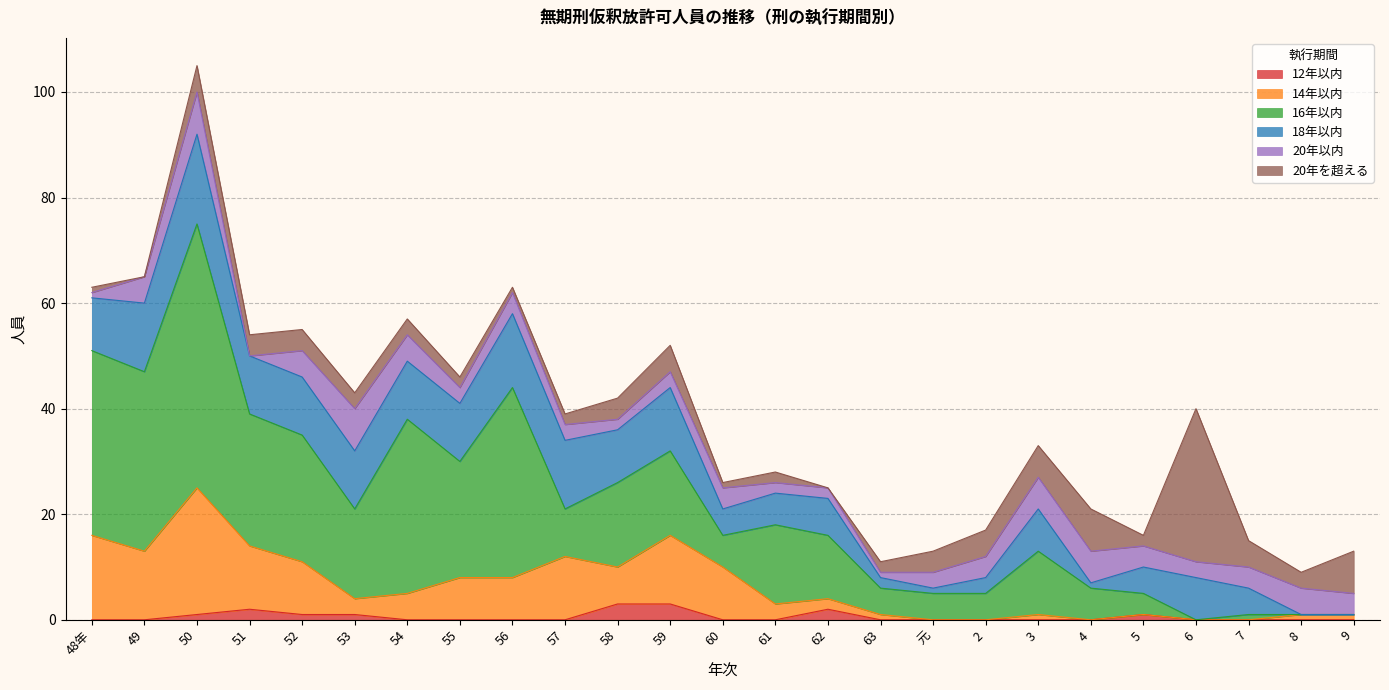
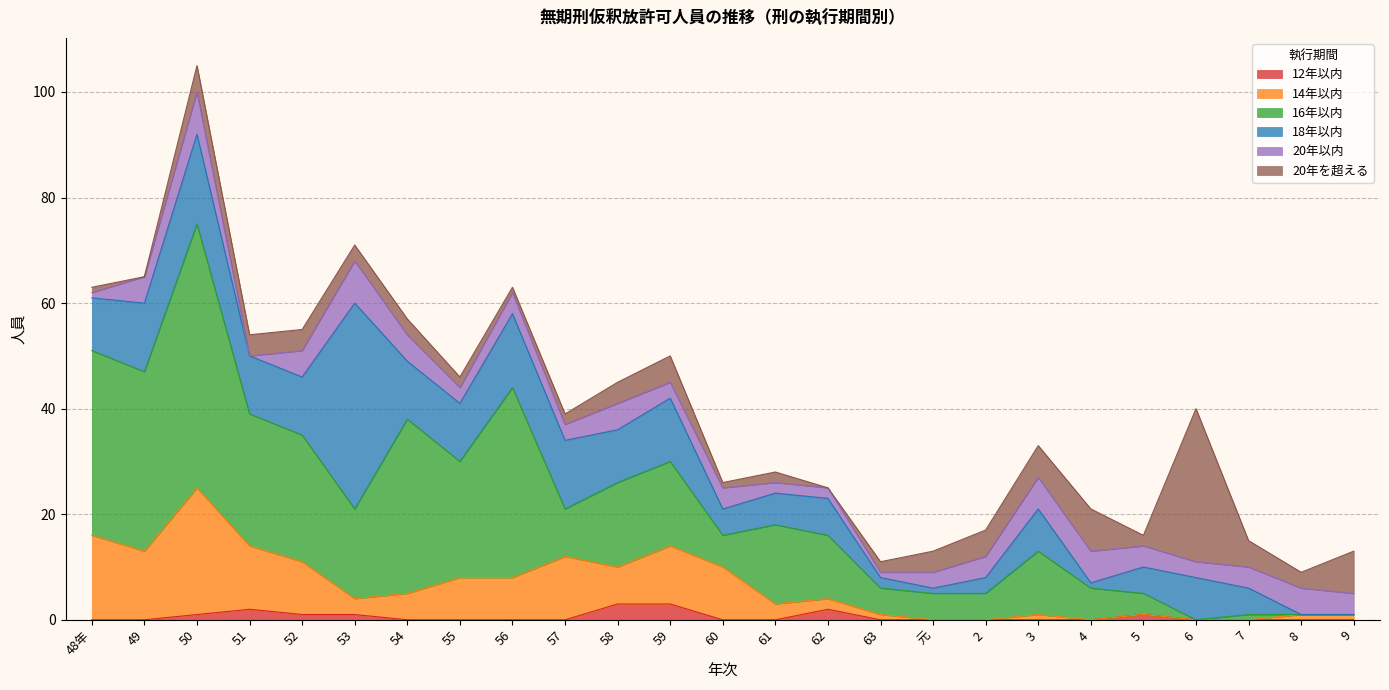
18年以内, 53: 11 -> 39
20年以内, 58: 2 -> 5
14年以内, 59: 13 -> 11
